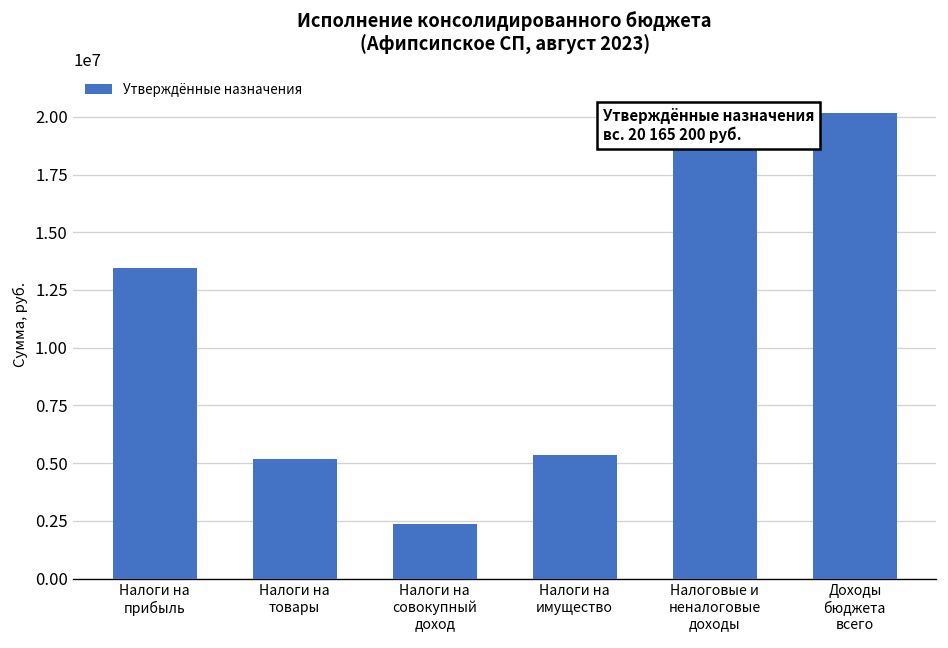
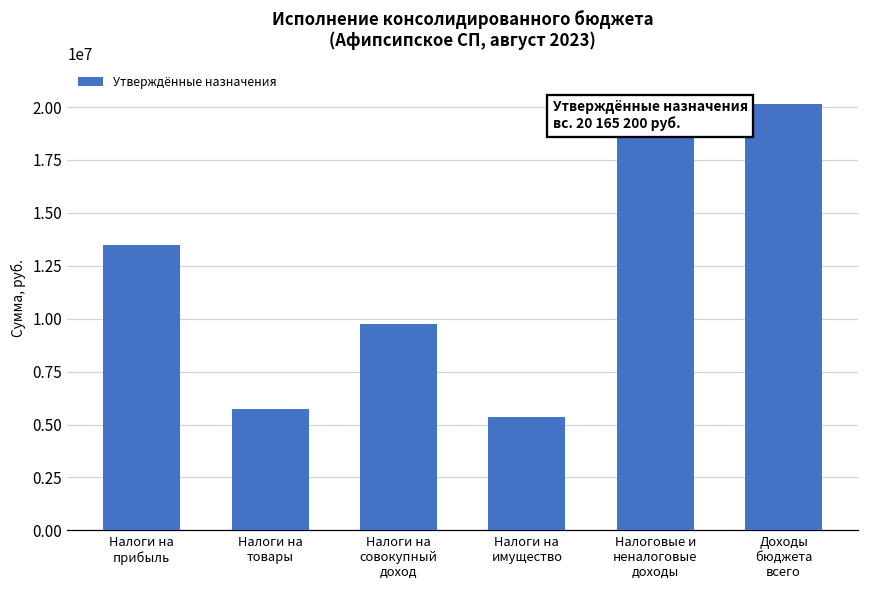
Налоги на товары: 5200000 -> 5800000
Налоги на совокупный доход: 2400000 -> 9800000
